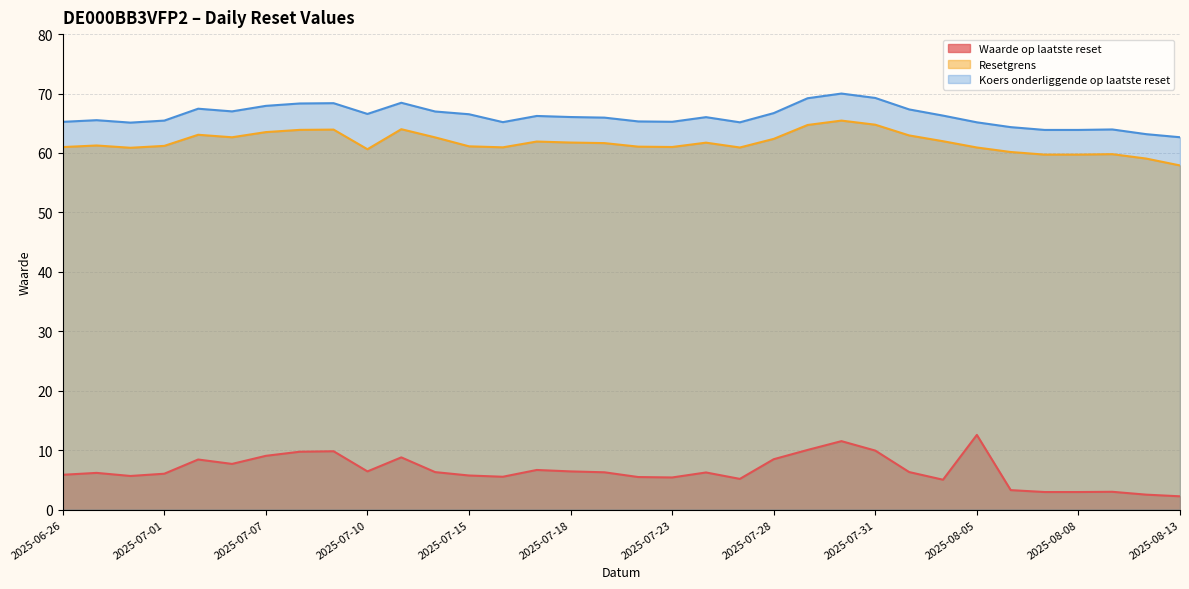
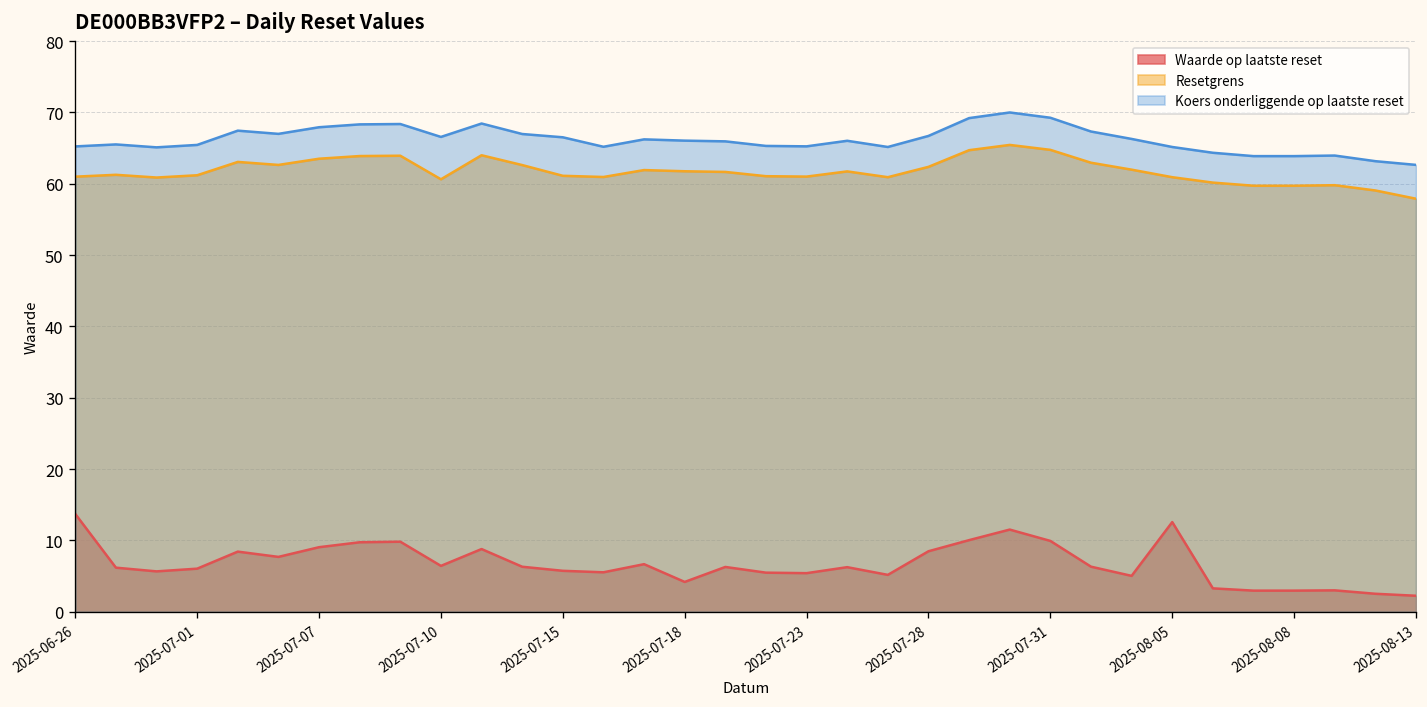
Waarde op laatste reset, 2025-06-26: 6 -> 14
Waarde op laatste reset, 2025-07-18: 6 -> 4
